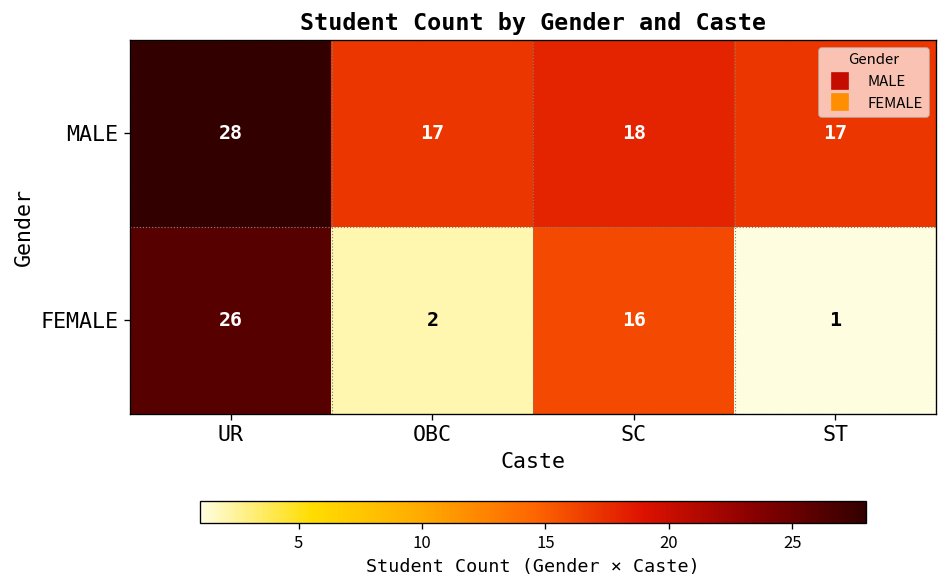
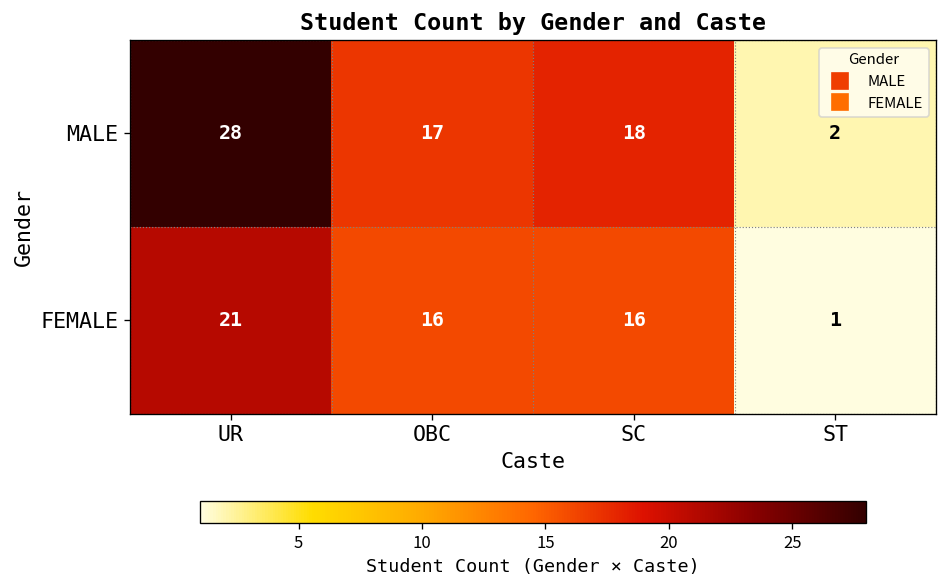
MALE, ST: 17 -> 2
FEMALE, UR: 26 -> 21
FEMALE, OBC: 2 -> 16
